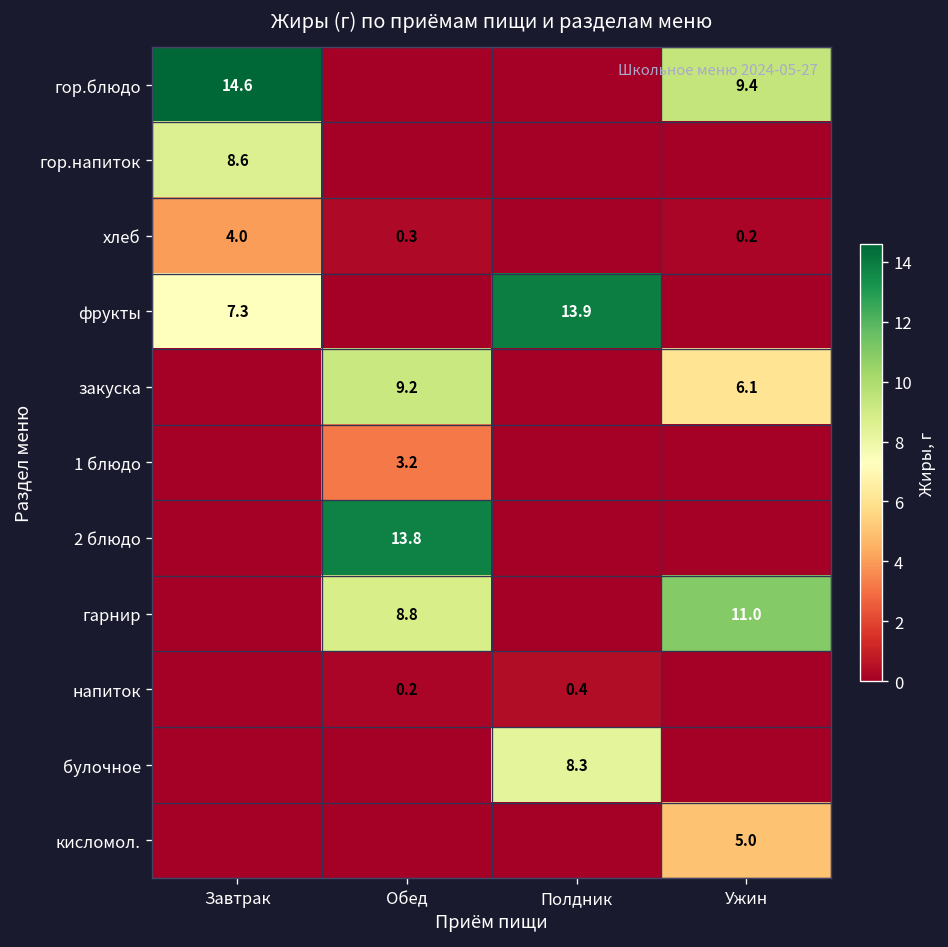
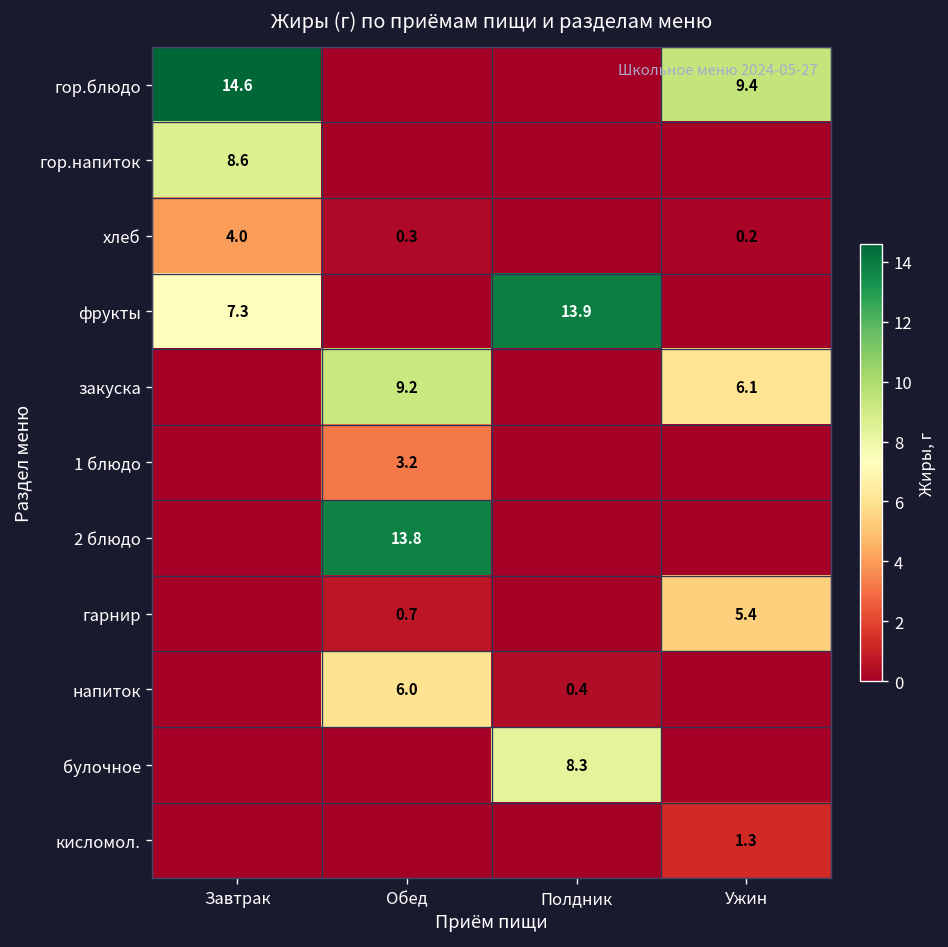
гарнир, Обед: 8.8 -> 0.7
гарнир, Ужин: 11.0 -> 5.4
напиток, Обед: 0.2 -> 6.0
кисломол., Ужин: 5.0 -> 1.3
